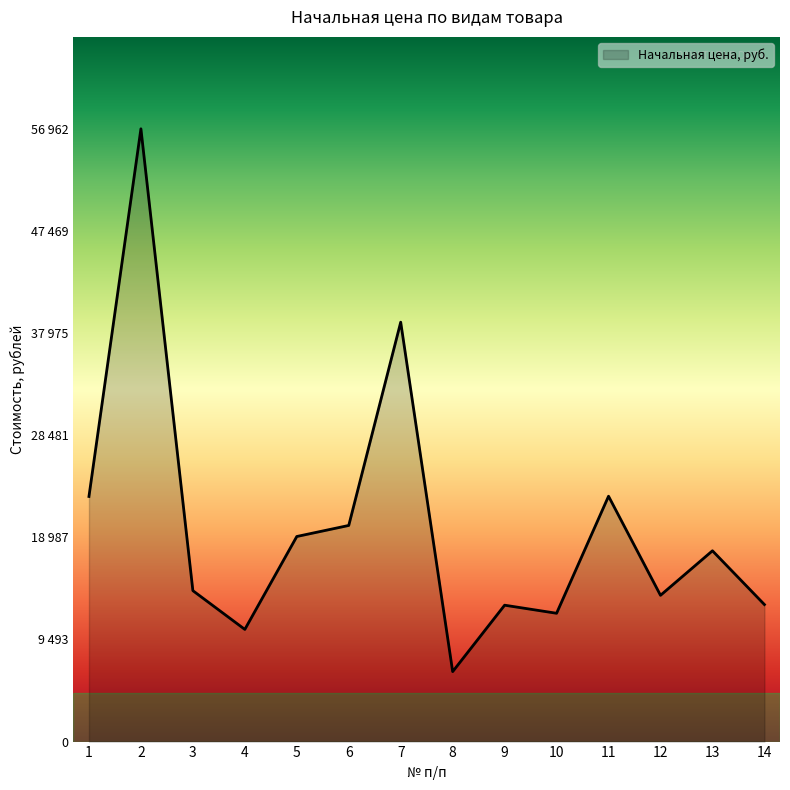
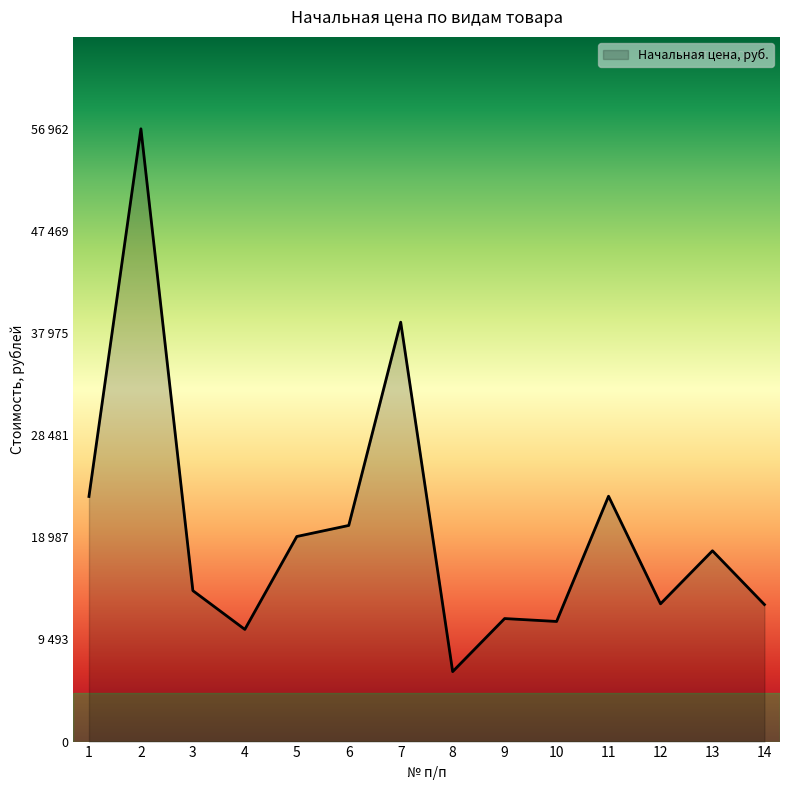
9: 12700 -> 11400
10: 11900 -> 11200
12: 13600 -> 12800
